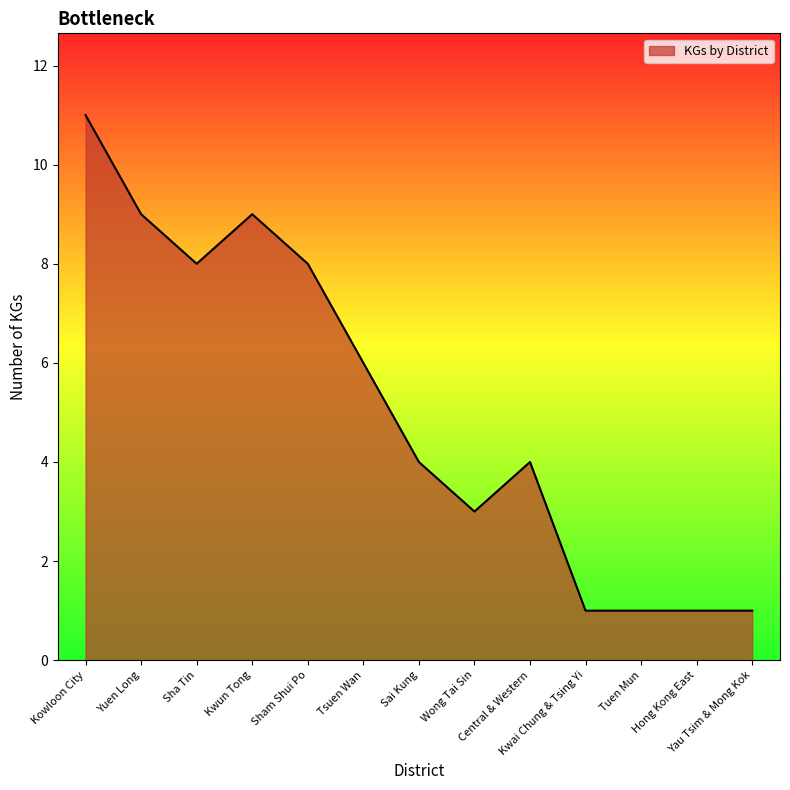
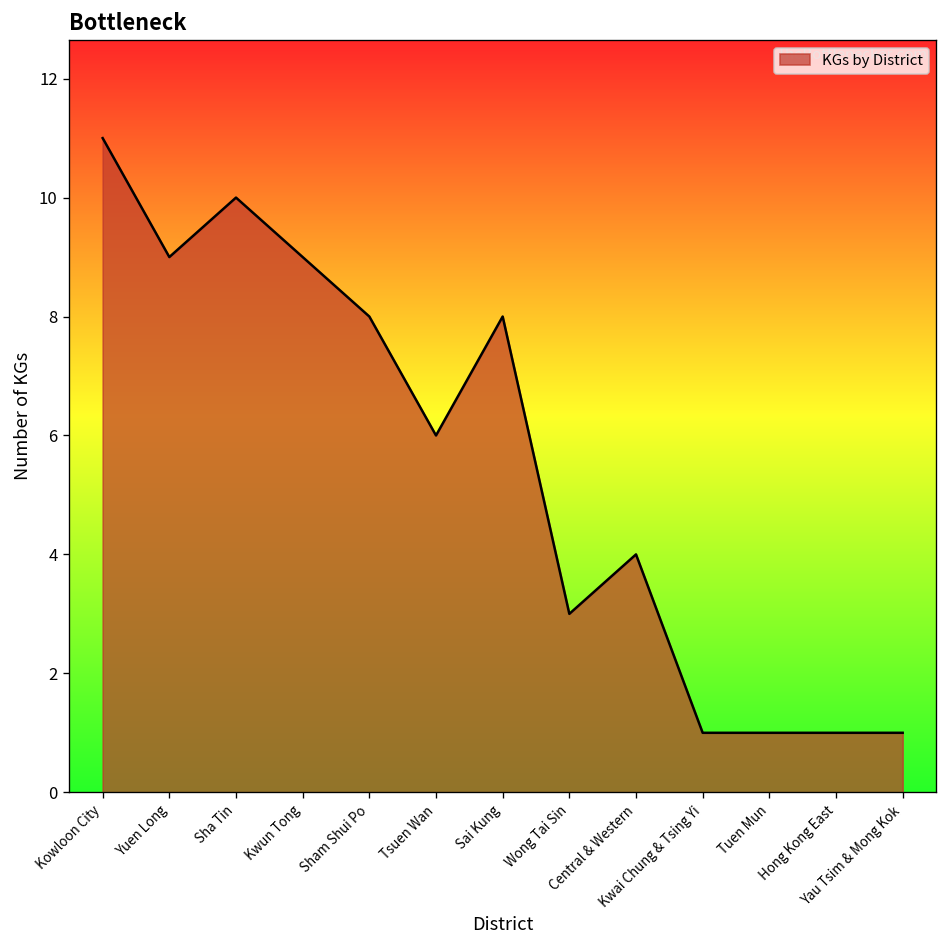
Sha Tin: 8 -> 10
Sai Kung: 4 -> 8
